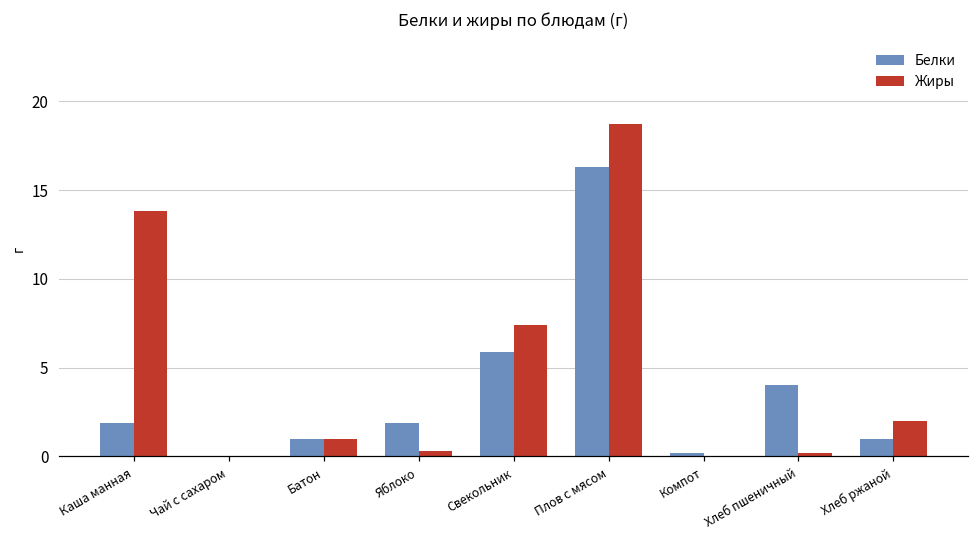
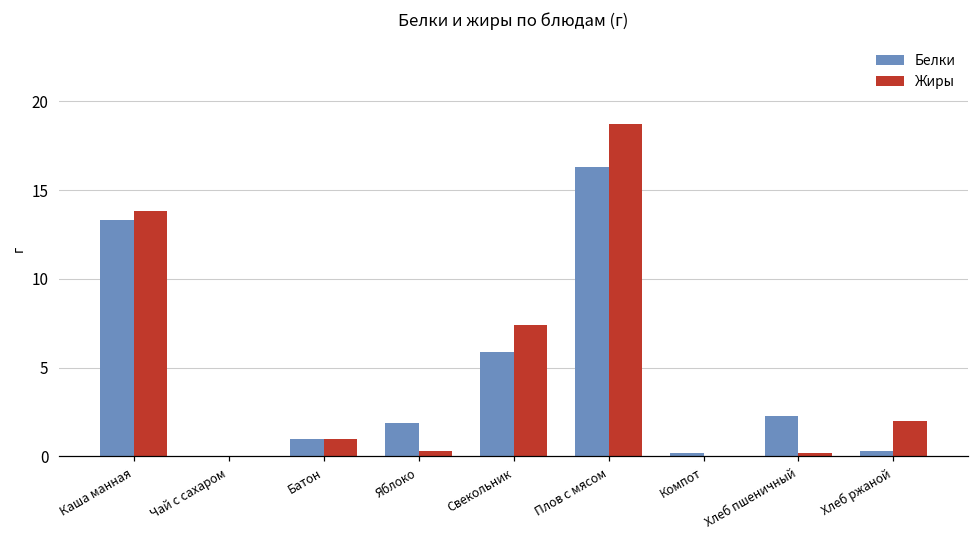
Белки, Каша манная: 1.9 -> 13.3
Белки, Хлеб пшеничный: 4.0 -> 2.3
Белки, Хлеб ржаной: 1.0 -> 0.3
